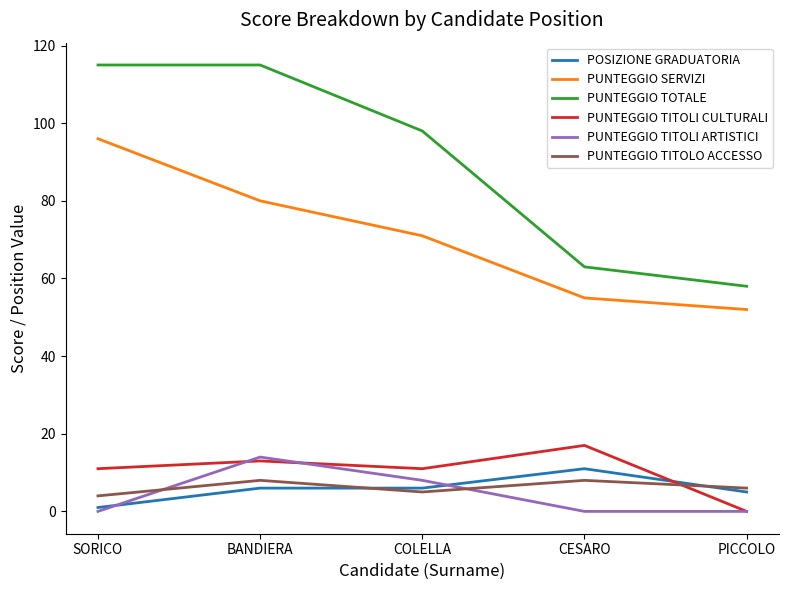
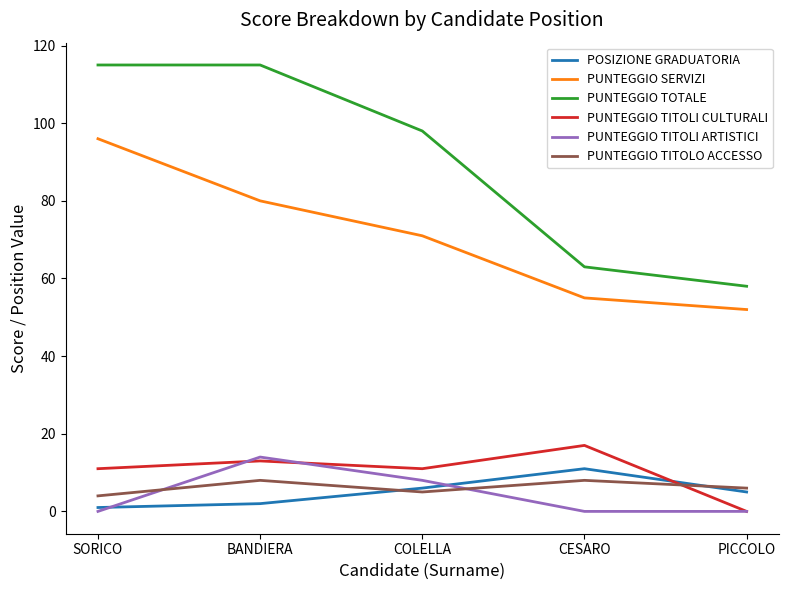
POSIZIONE GRADUATORIA, BANDIERA: 6 -> 2
